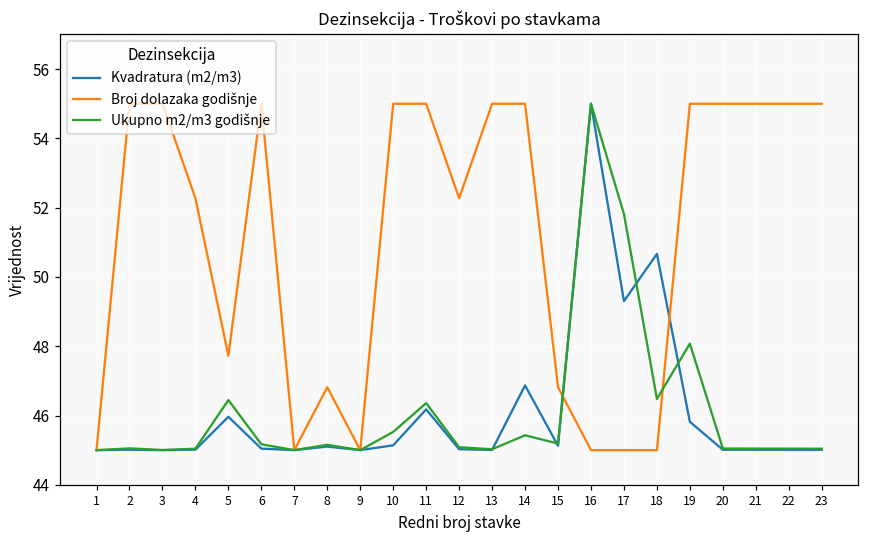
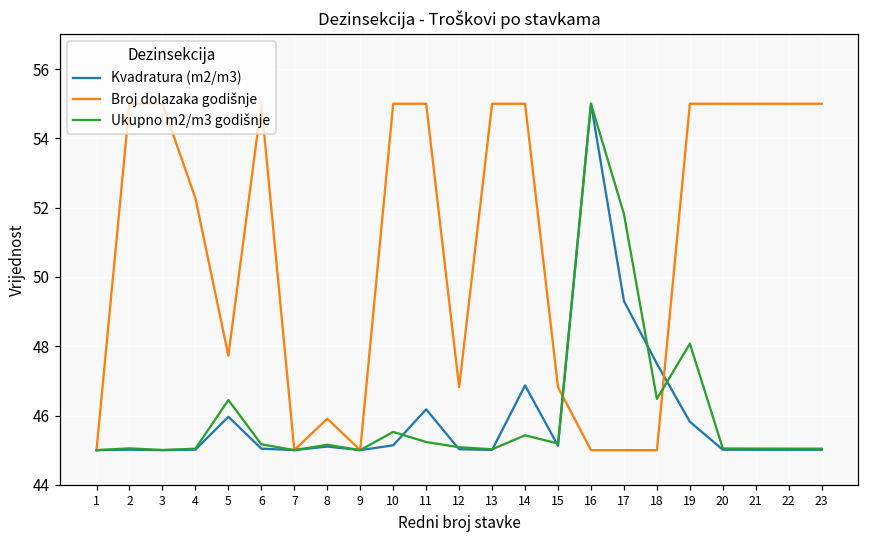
Broj dolazaka godišnje, 8: 46.8 -> 45.9
Ukupno m2/m3 godišnje, 11: 46.4 -> 45.2
Broj dolazaka godišnje, 12: 52.3 -> 46.8
Kvadratura (m2/m3), 18: 50.7 -> 47.5
